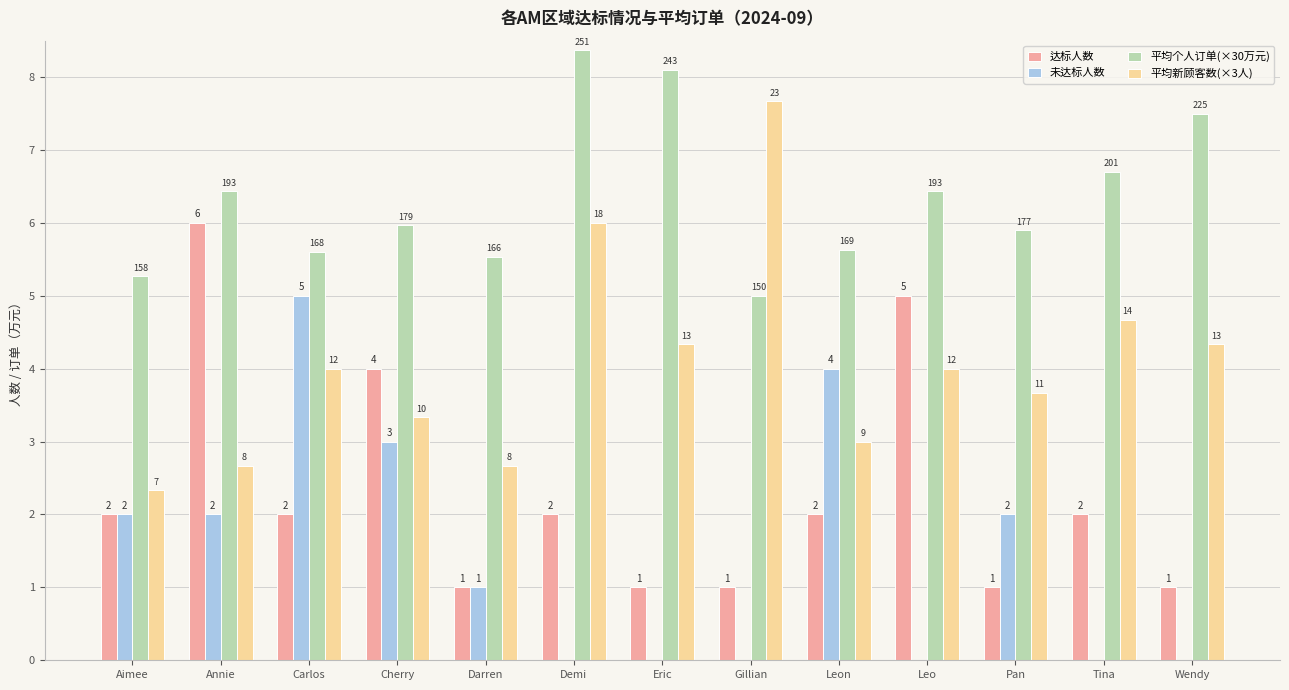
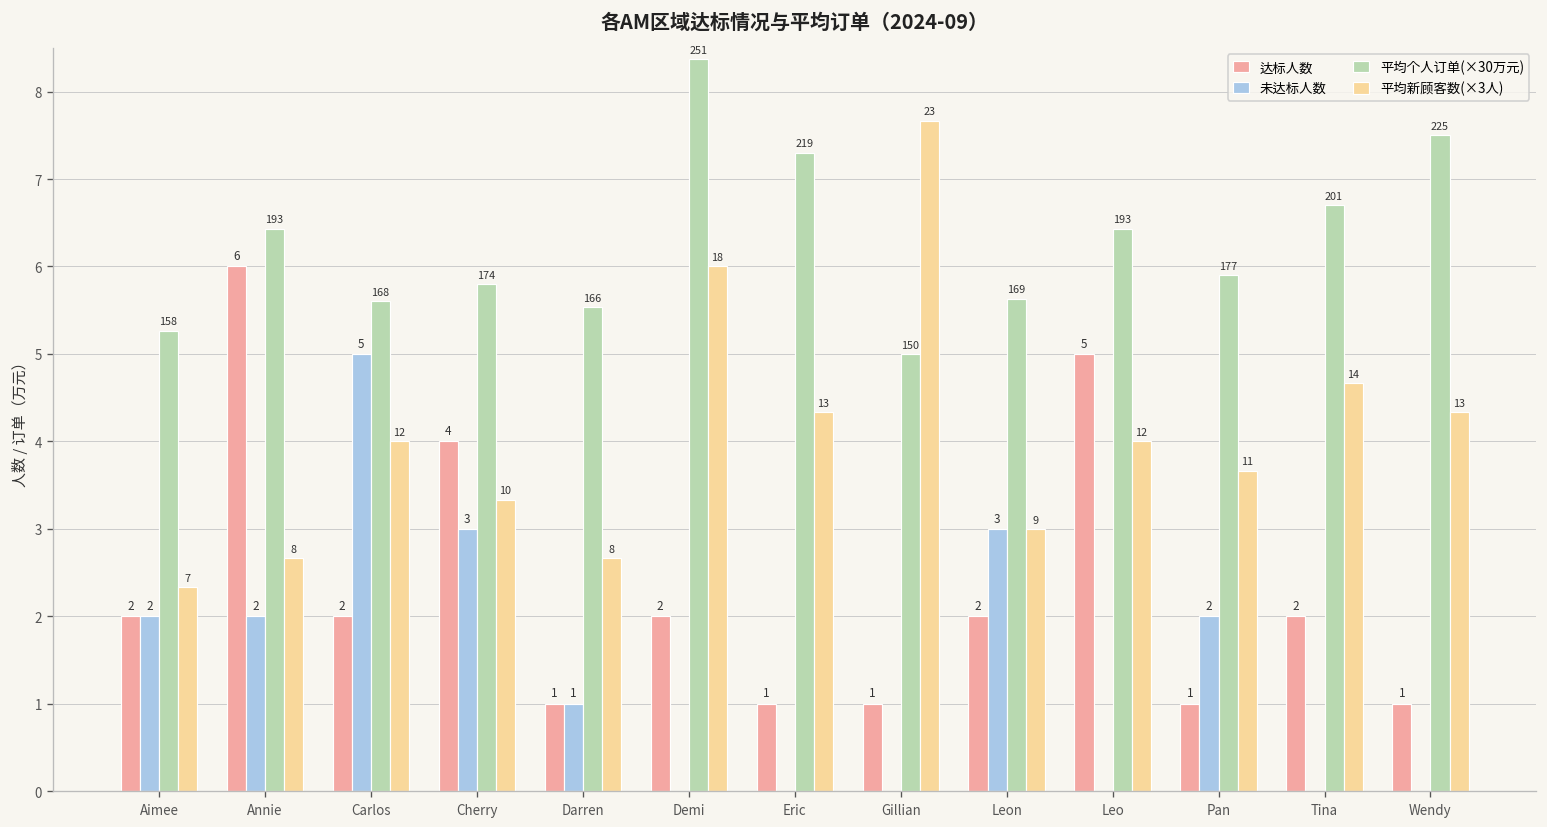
平均个人订单(×30万元), Cherry: 179 -> 174
平均个人订单(×30万元), Eric: 243 -> 219
未达标人数, Leon: 4 -> 3
